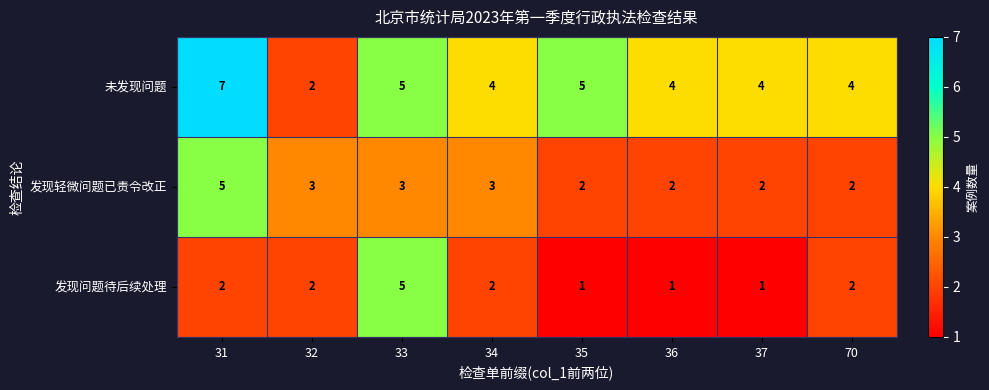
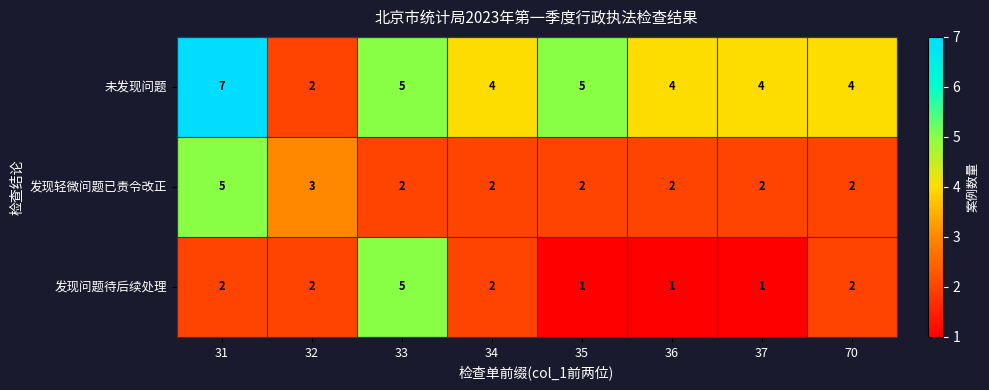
发现轻微问题已责令改正, 33: 3 -> 2
发现轻微问题已责令改正, 34: 3 -> 2
